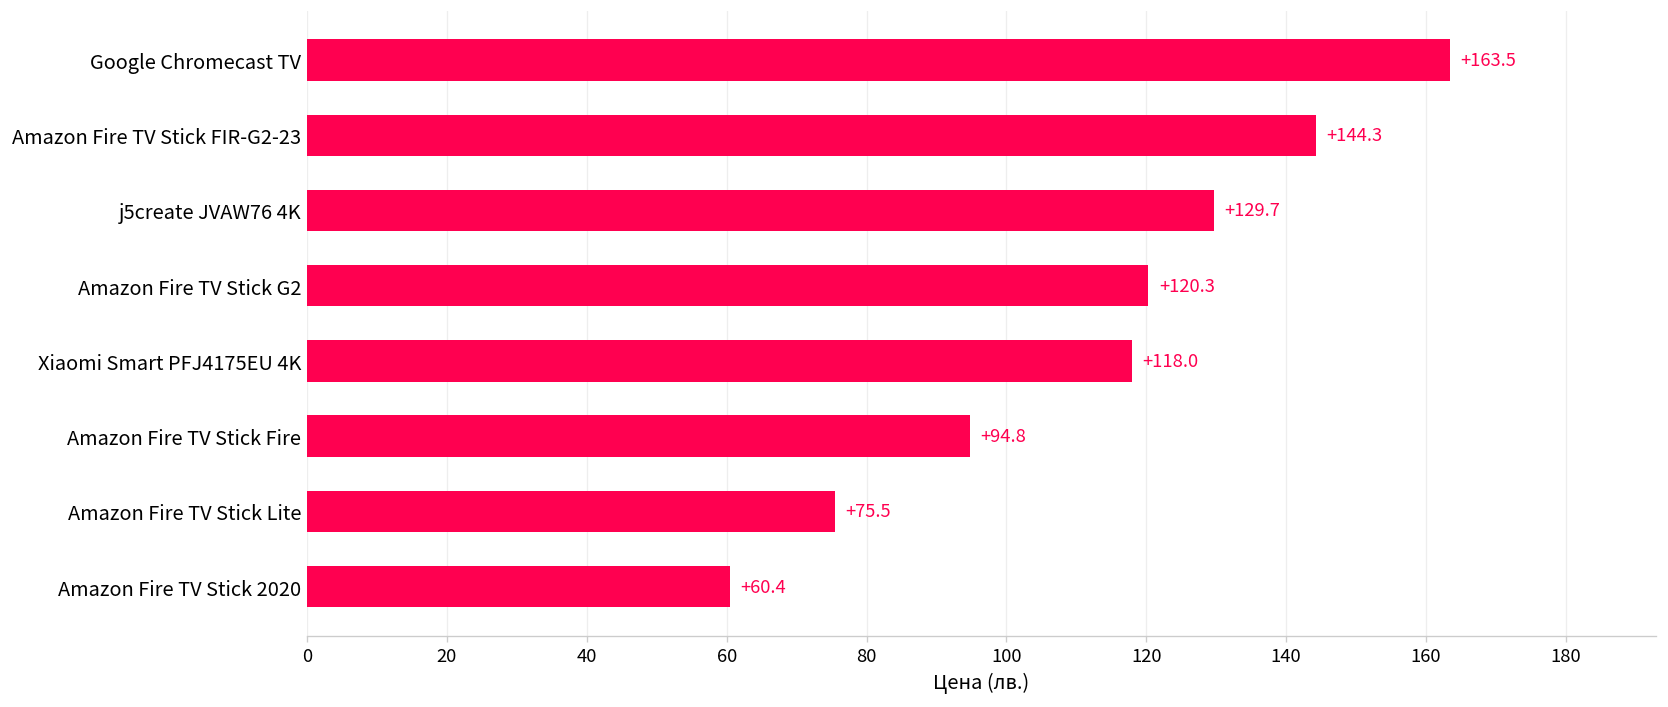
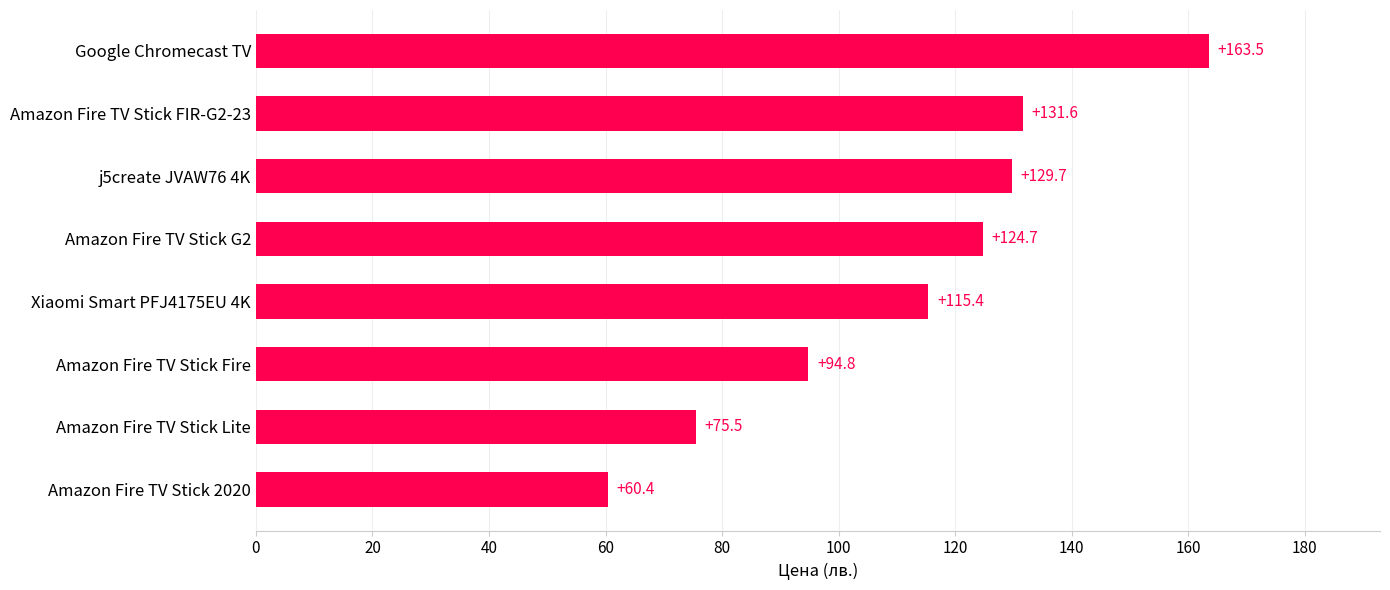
Amazon Fire TV Stick FIR-G2-23: +144.3 -> +131.6
Amazon Fire TV Stick G2: +120.3 -> +124.7
Xiaomi Smart PFJ4175EU 4K: +118.0 -> +115.4
